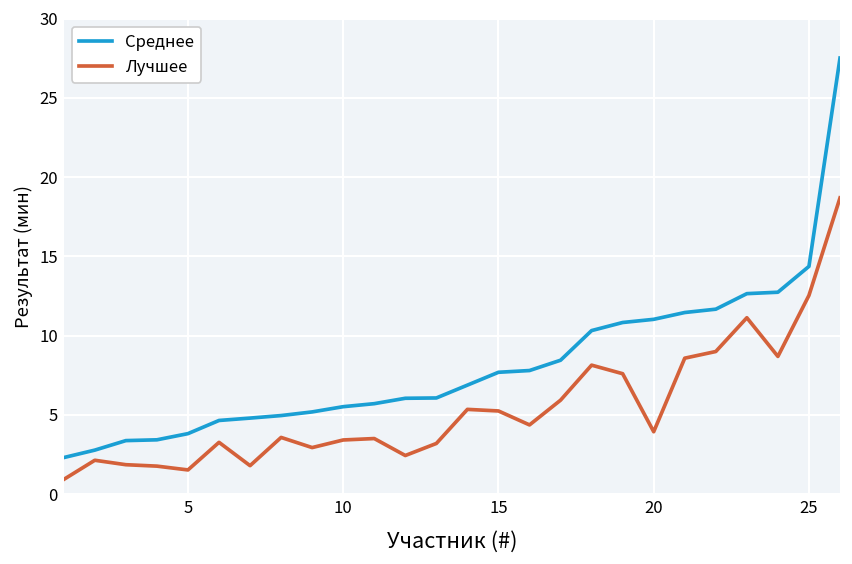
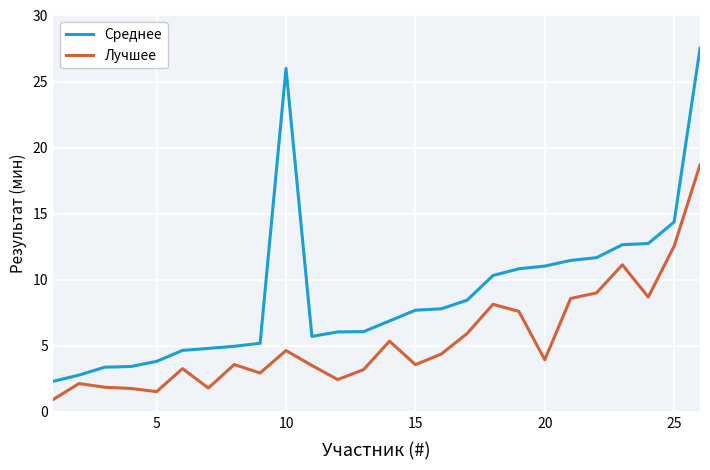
Среднее, 10: 5.5 -> 26.0
Лучшее, 10: 3.4 -> 4.6
Лучшее, 15: 5.3 -> 3.6
